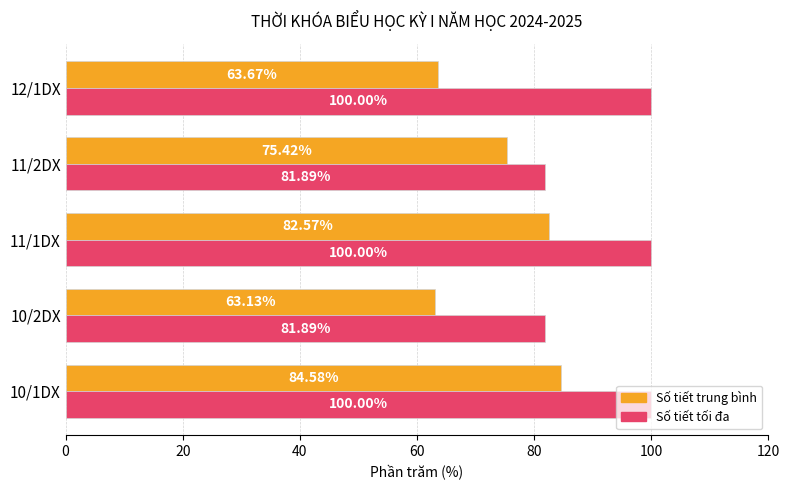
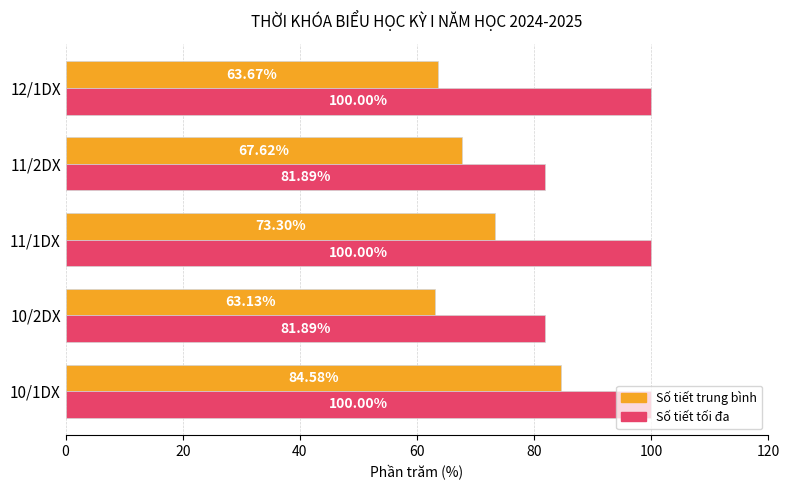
Số tiết trung bình, 11/2DX: 75.42% -> 67.62%
Số tiết trung bình, 11/1DX: 82.57% -> 73.30%
